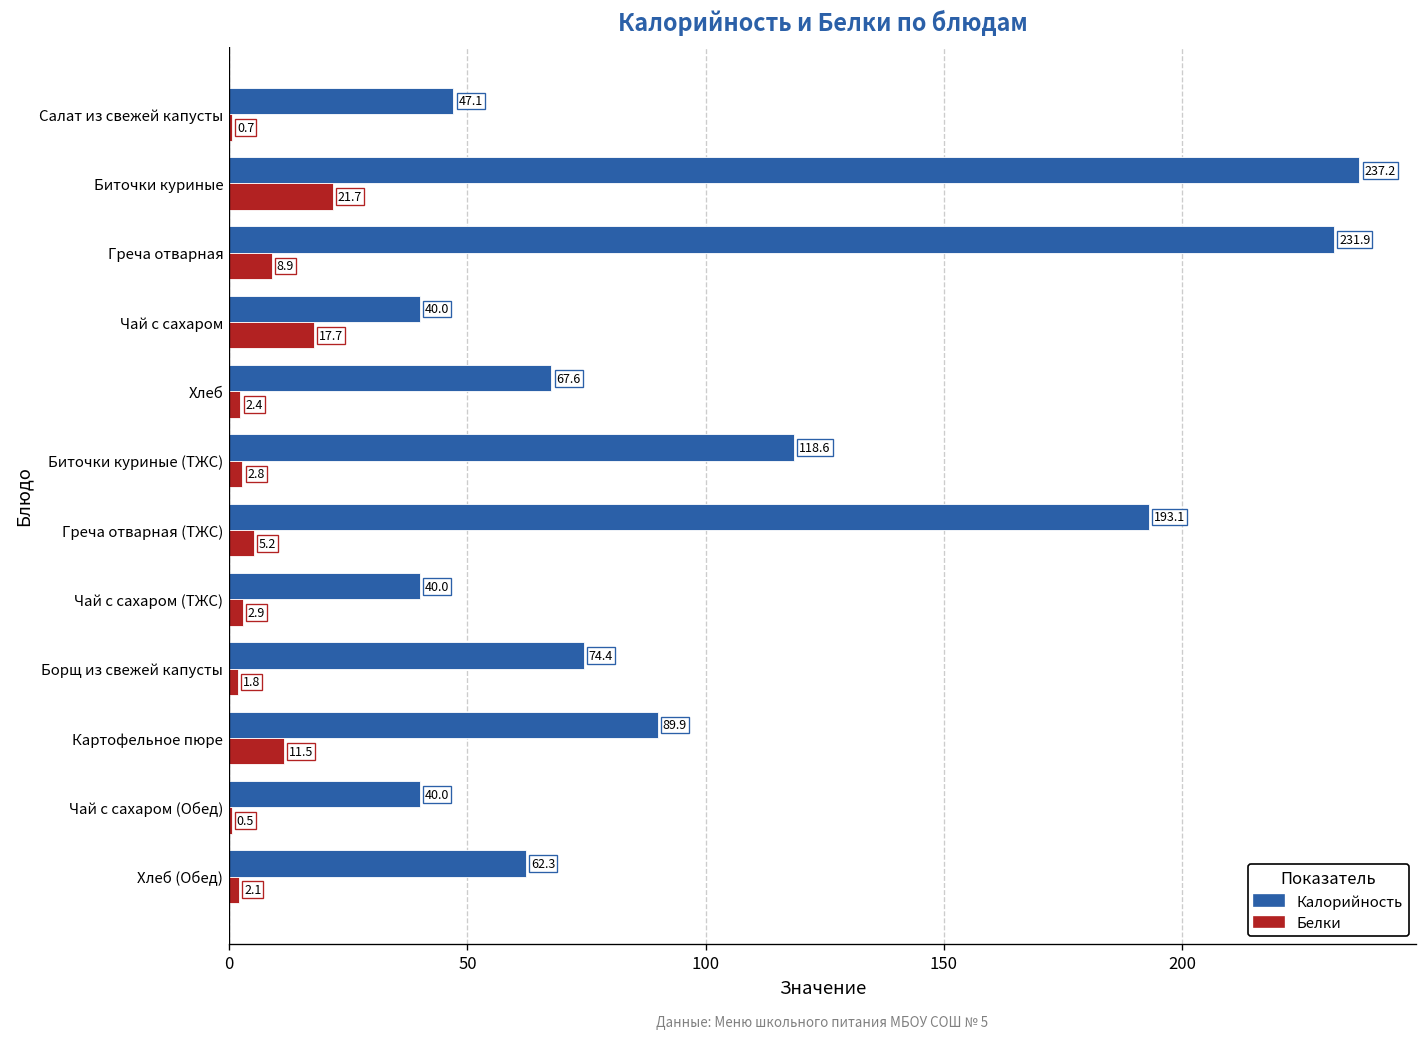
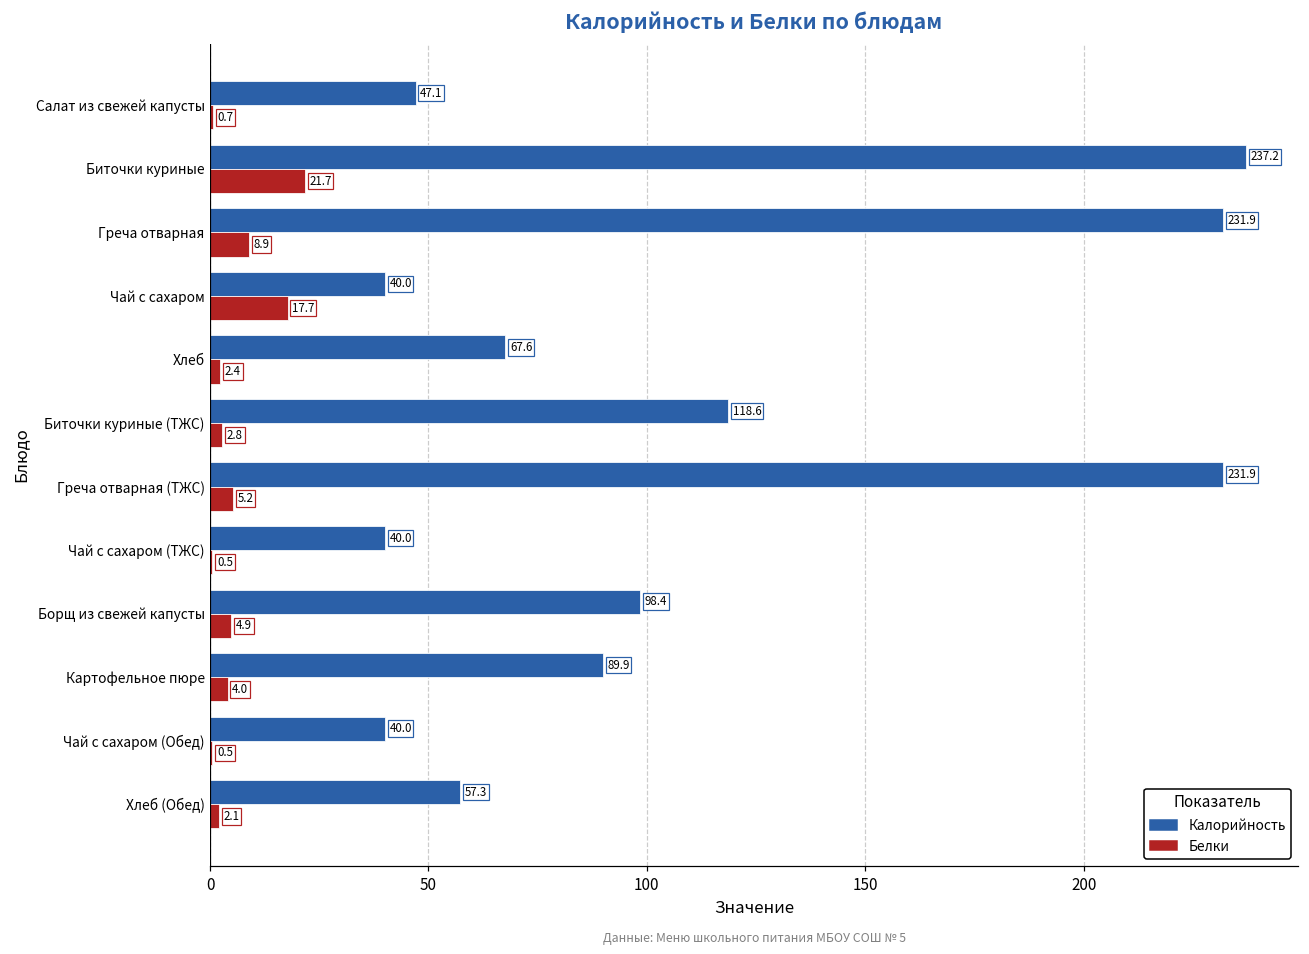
Калорийность, Греча отварная (ТЖС): 193.1 -> 231.9
Белки, Чай с сахаром (ТЖС): 2.9 -> 0.5
Калорийность, Борщ из свежей капусты: 74.4 -> 98.4
Белки, Борщ из свежей капусты: 1.8 -> 4.9
Белки, Картофельное пюре: 11.5 -> 4.0
Калорийность, Хлеб (Обед): 62.3 -> 57.3
